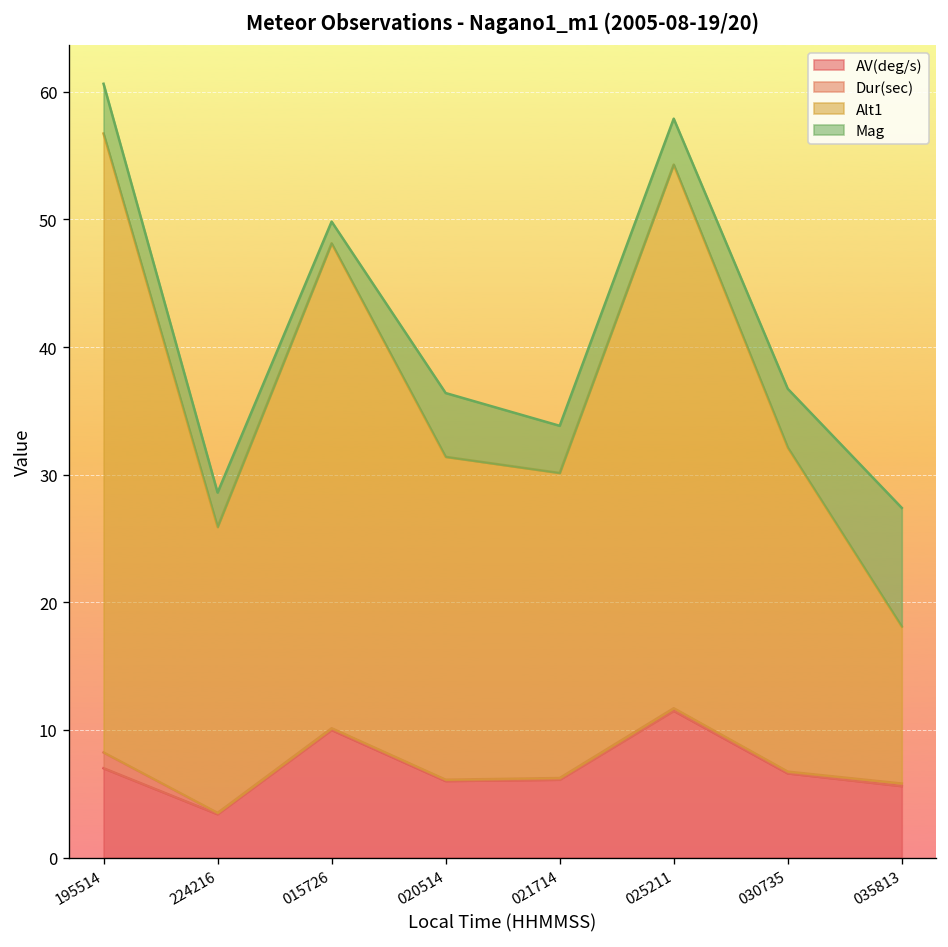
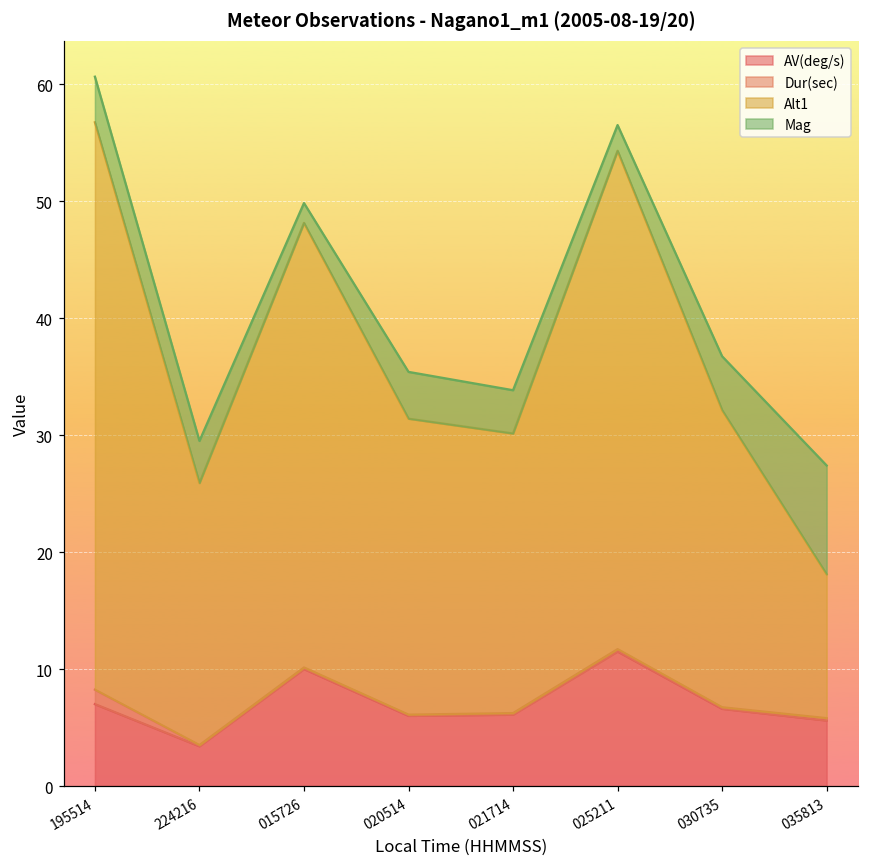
Mag, 224216: 2.7 -> 3.6
Mag, 020514: 5 -> 4
Mag, 025211: 3.6 -> 2.2
